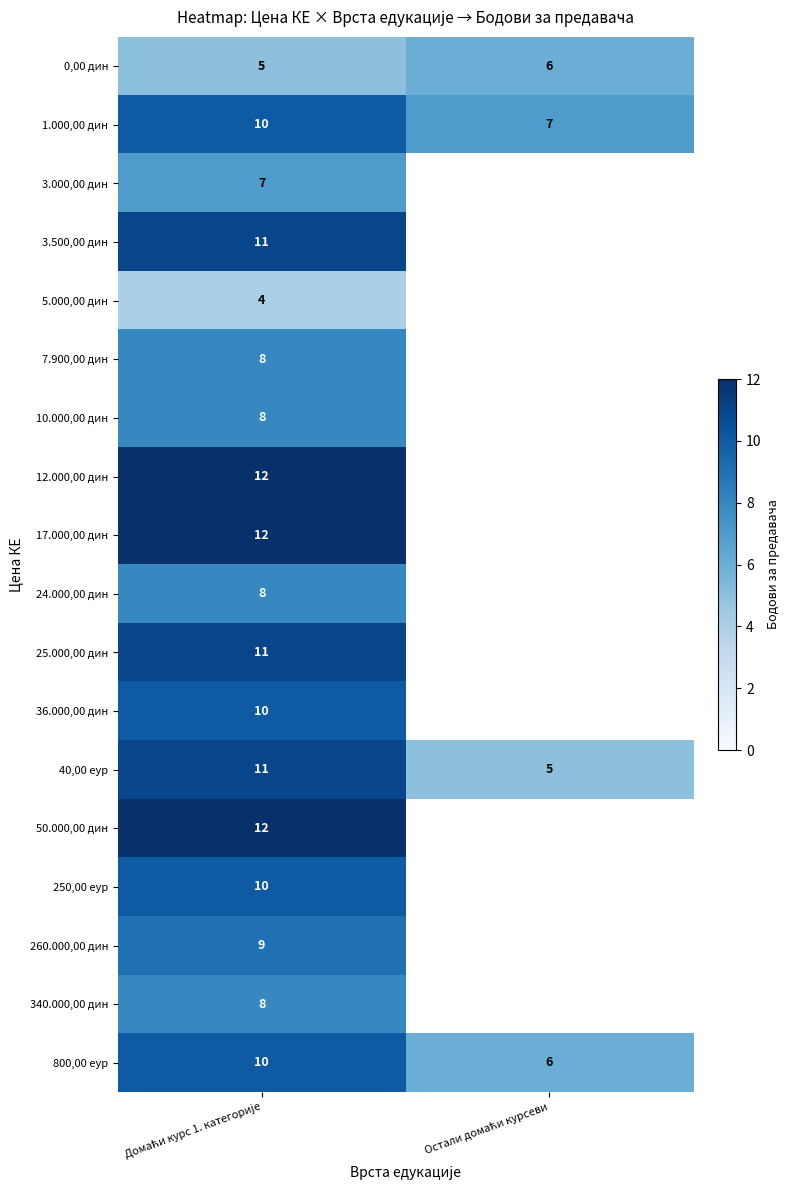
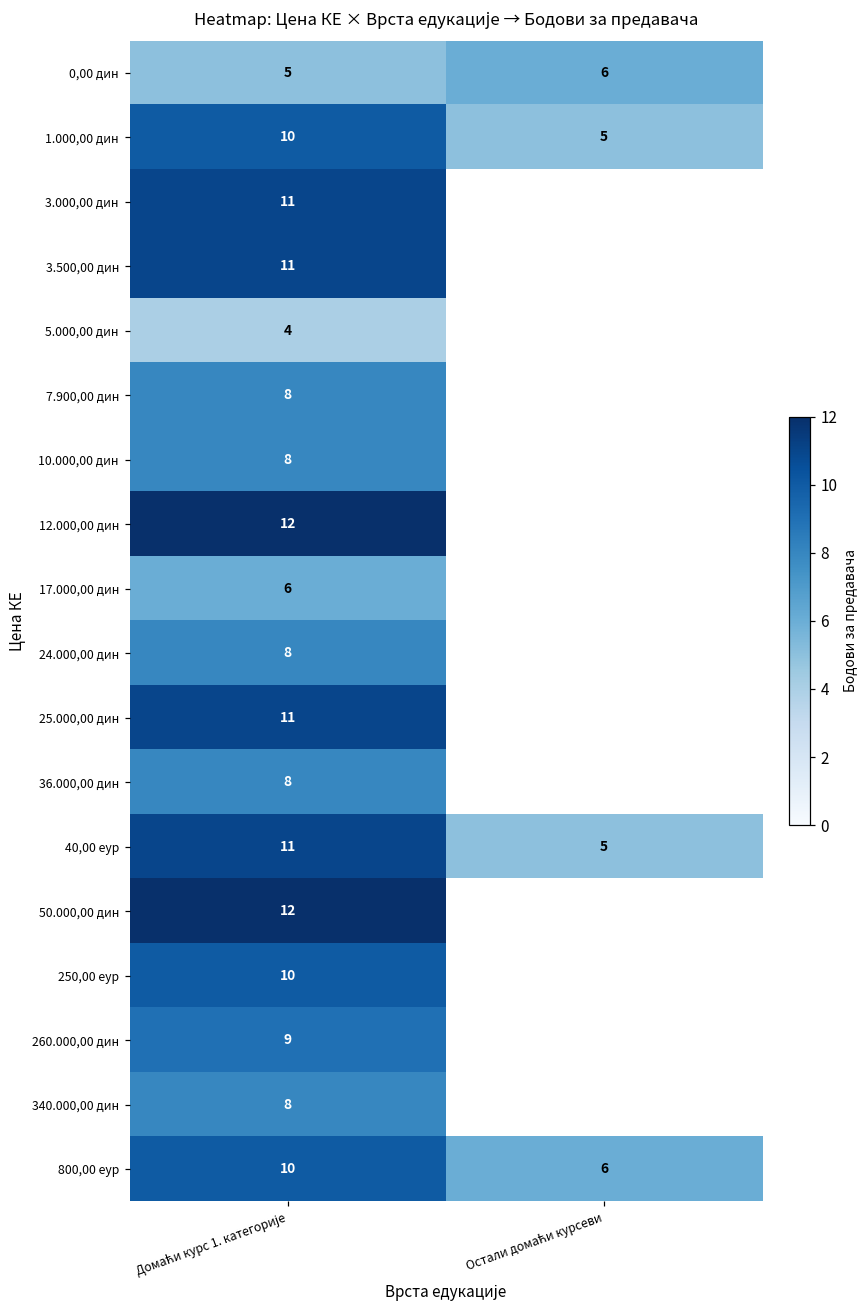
1.000,00 дин, Остали домаћи курсеви: 7 -> 5
3.000,00 дин, Домаћи курс 1. категорије: 7 -> 11
17.000,00 дин, Домаћи курс 1. категорије: 12 -> 6
36.000,00 дин, Домаћи курс 1. категорије: 10 -> 8
